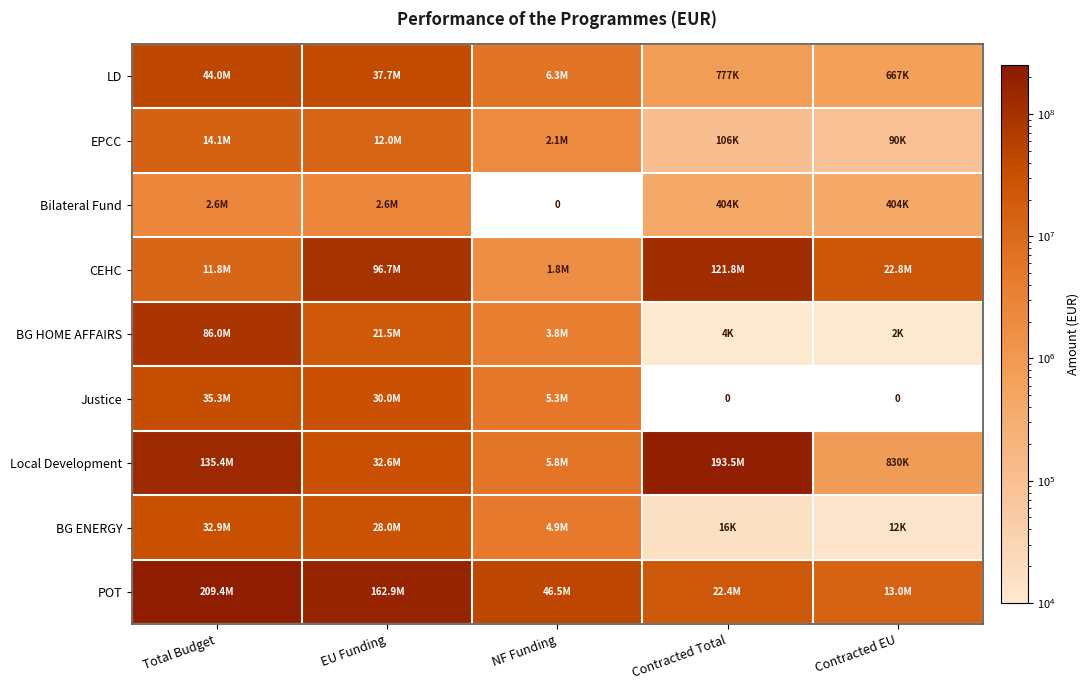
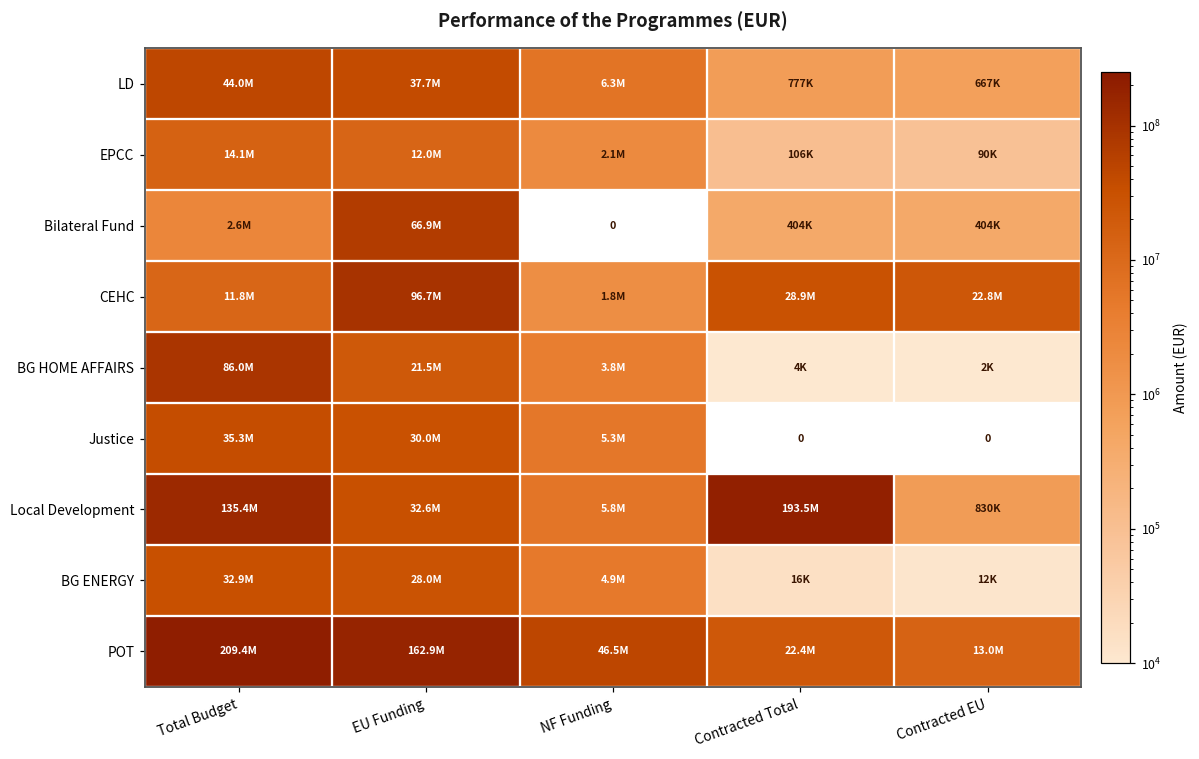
Bilateral Fund, EU Funding: 2.6M -> 66.9M
CEHC, Contracted Total: 121.8M -> 28.9M
